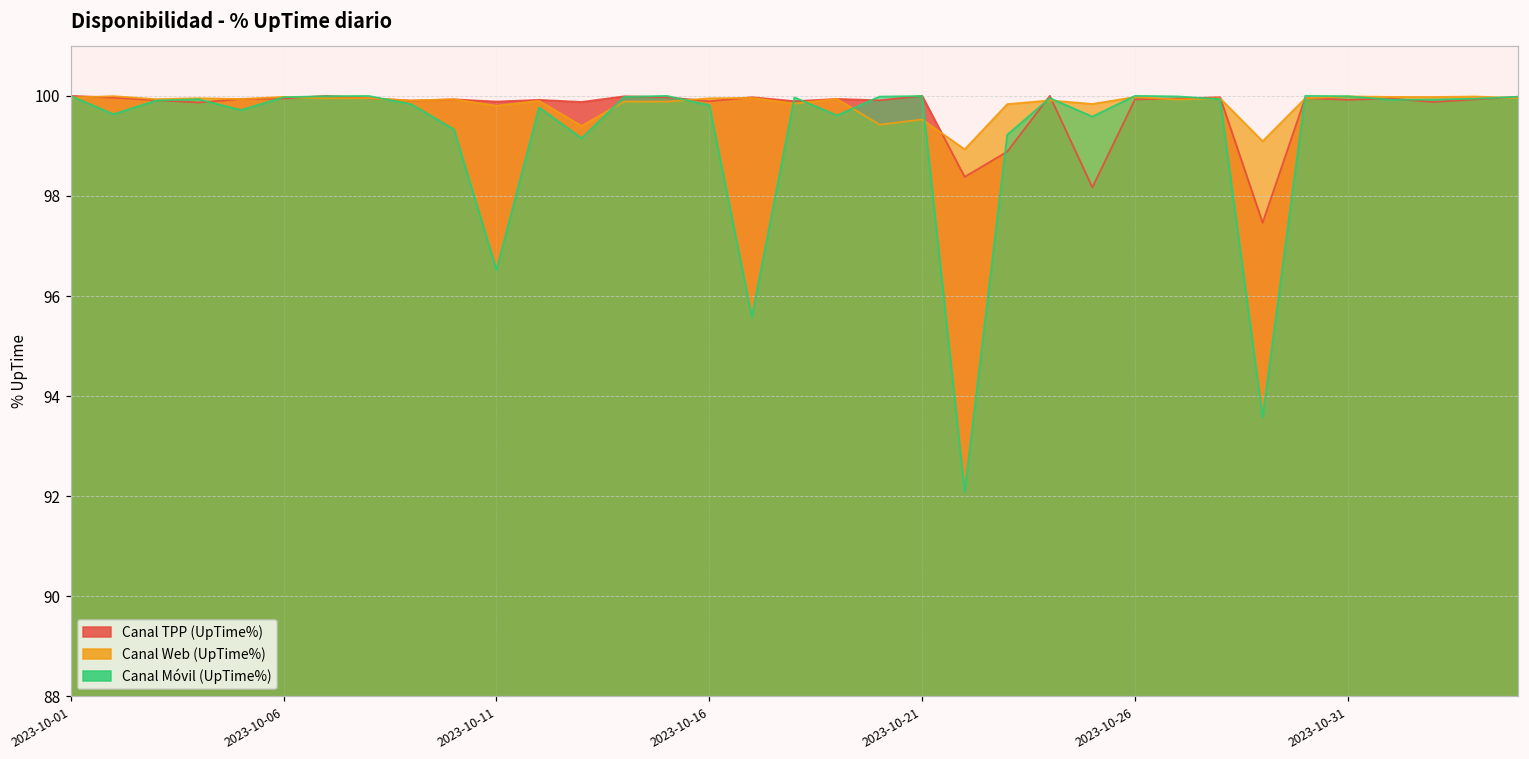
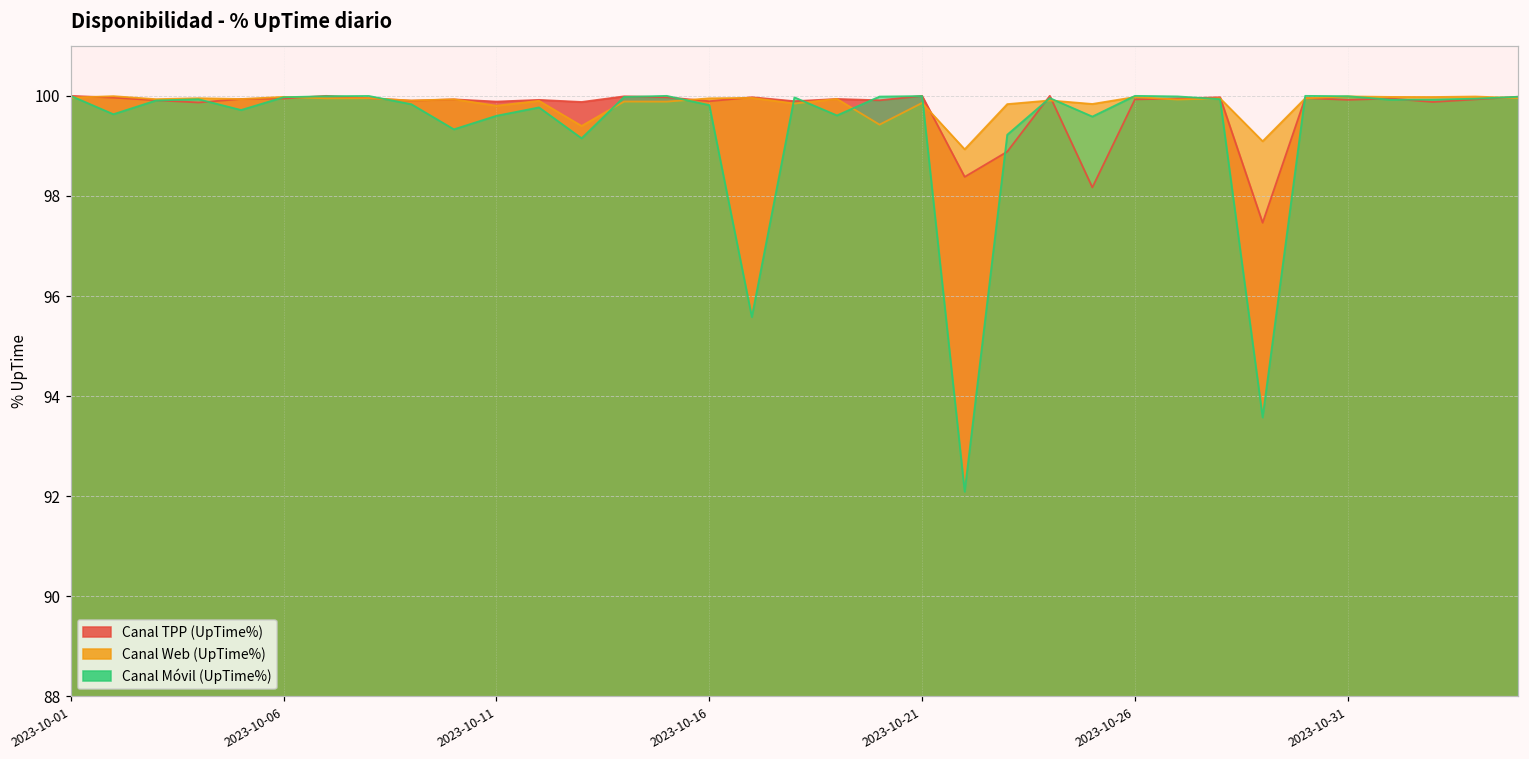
Canal Móvil (UpTime%), 2023-10-11: 96.5 -> 99.6
Canal Web (UpTime%), 2023-10-21: 99.5 -> 99.9
